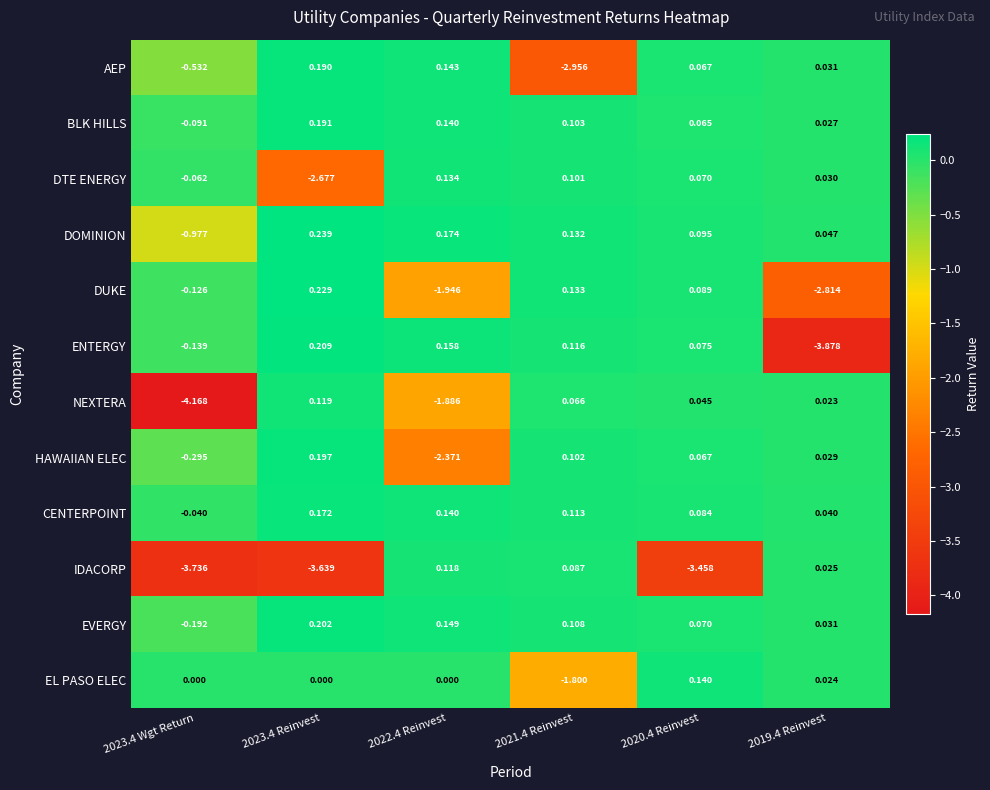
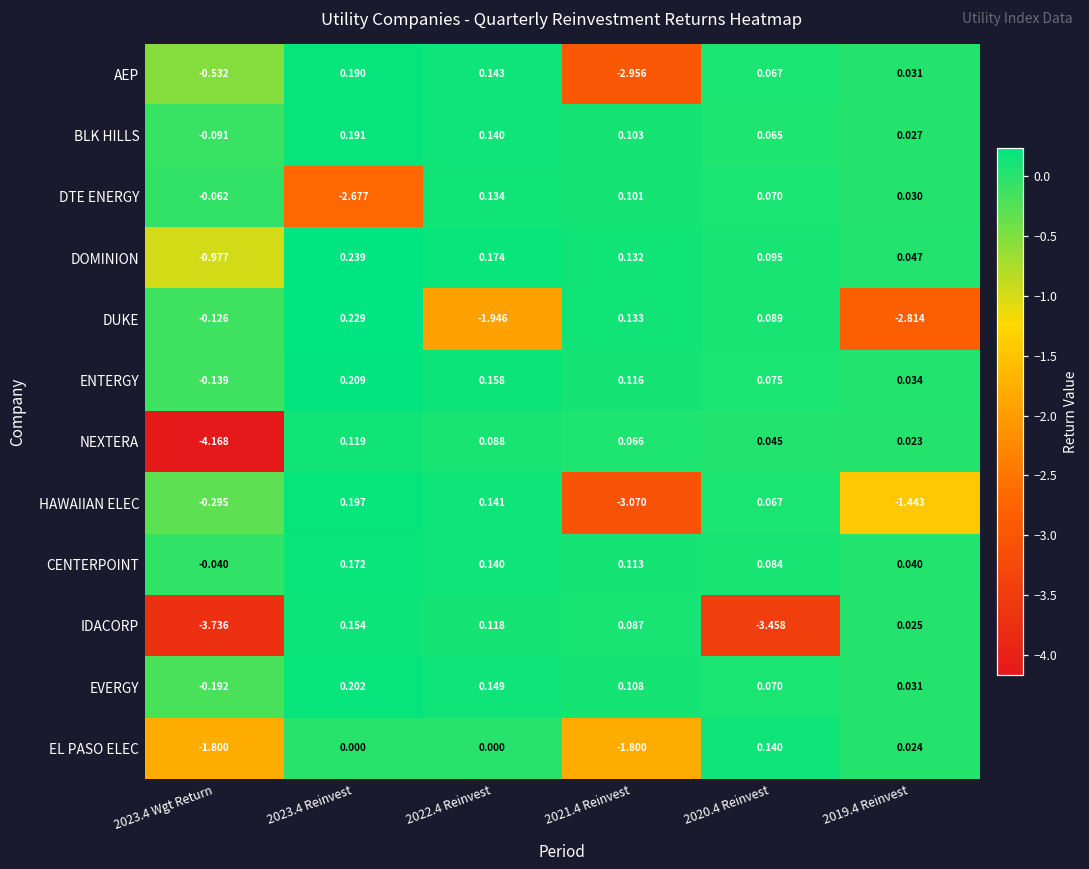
ENTERGY, 2019.4 Reinvest: -3.878 -> 0.034
NEXTERA, 2022.4 Reinvest: -1.886 -> 0.088
HAWAIIAN ELEC, 2022.4 Reinvest: -2.371 -> 0.141
HAWAIIAN ELEC, 2021.4 Reinvest: 0.102 -> -3.070
HAWAIIAN ELEC, 2019.4 Reinvest: 0.029 -> -1.443
IDACORP, 2023.4 Reinvest: -3.639 -> 0.154
EL PASO ELEC, 2023.4 Wgt Return: 0.000 -> -1.800
